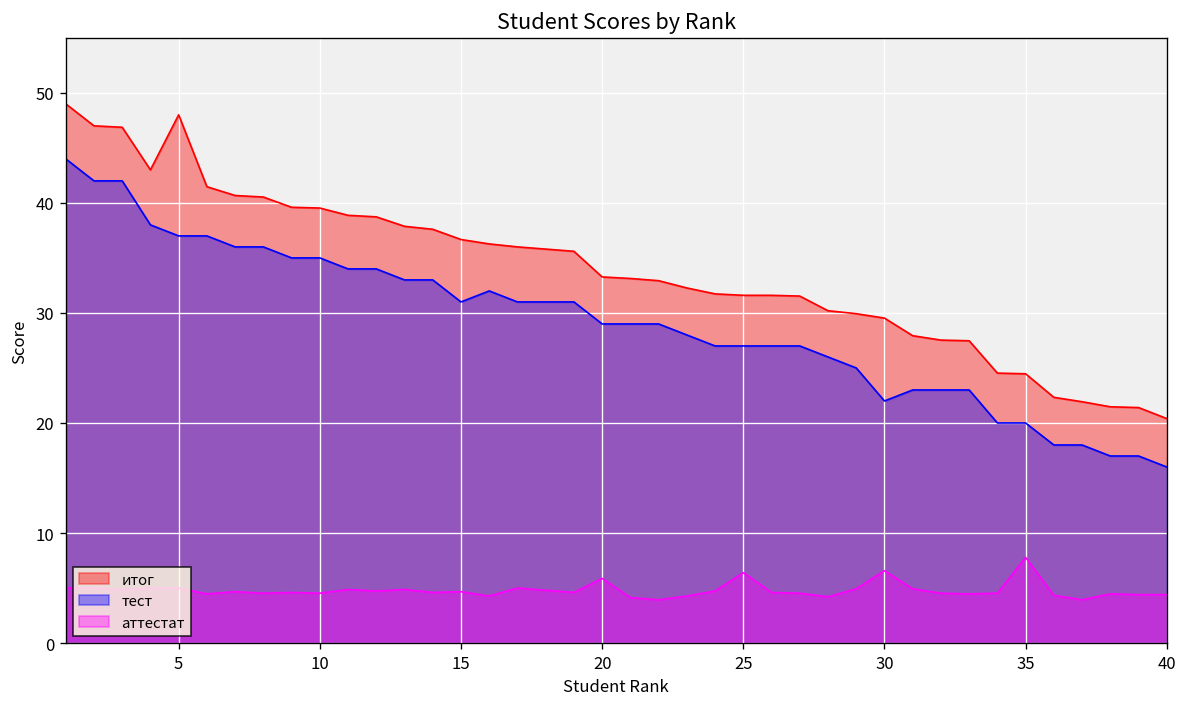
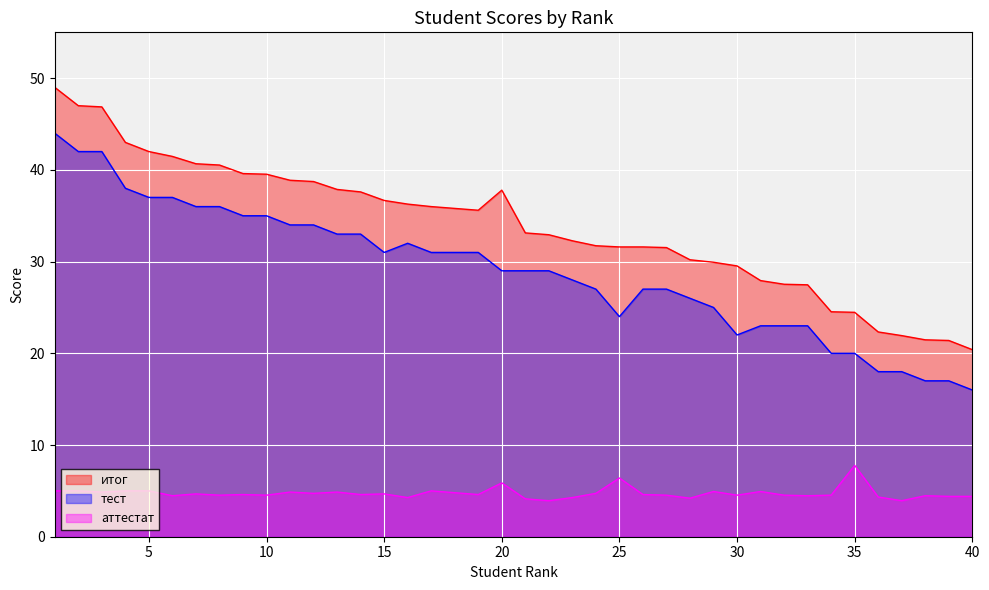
итог, 5: 48 -> 42
итог, 20: 33 -> 38
тест, 25: 27 -> 24
аттестат, 30: 7 -> 5
